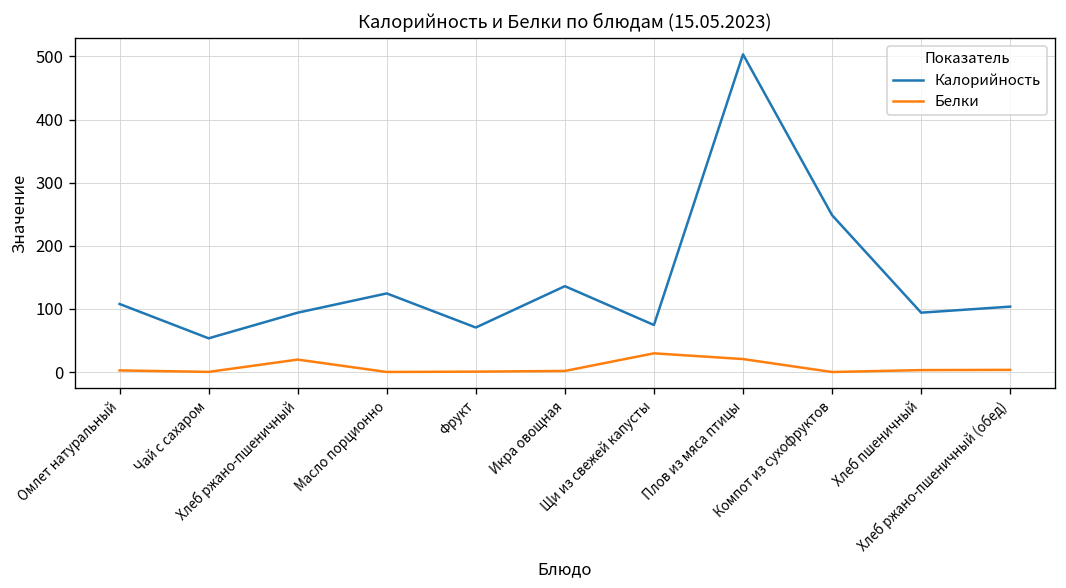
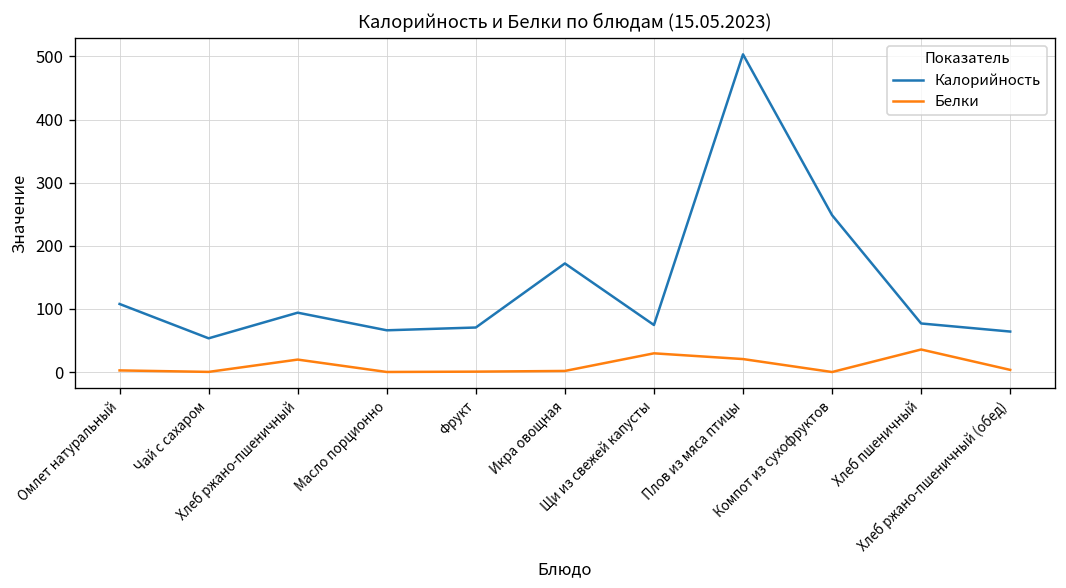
Калорийность, Масло порционно: 120 -> 70
Калорийность, Икра овощная: 140 -> 170
Калорийность, Хлеб пшеничный: 90 -> 80
Белки, Хлеб пшеничный: 0 -> 40
Калорийность, Хлеб ржано-пшеничный (обед): 100 -> 60
